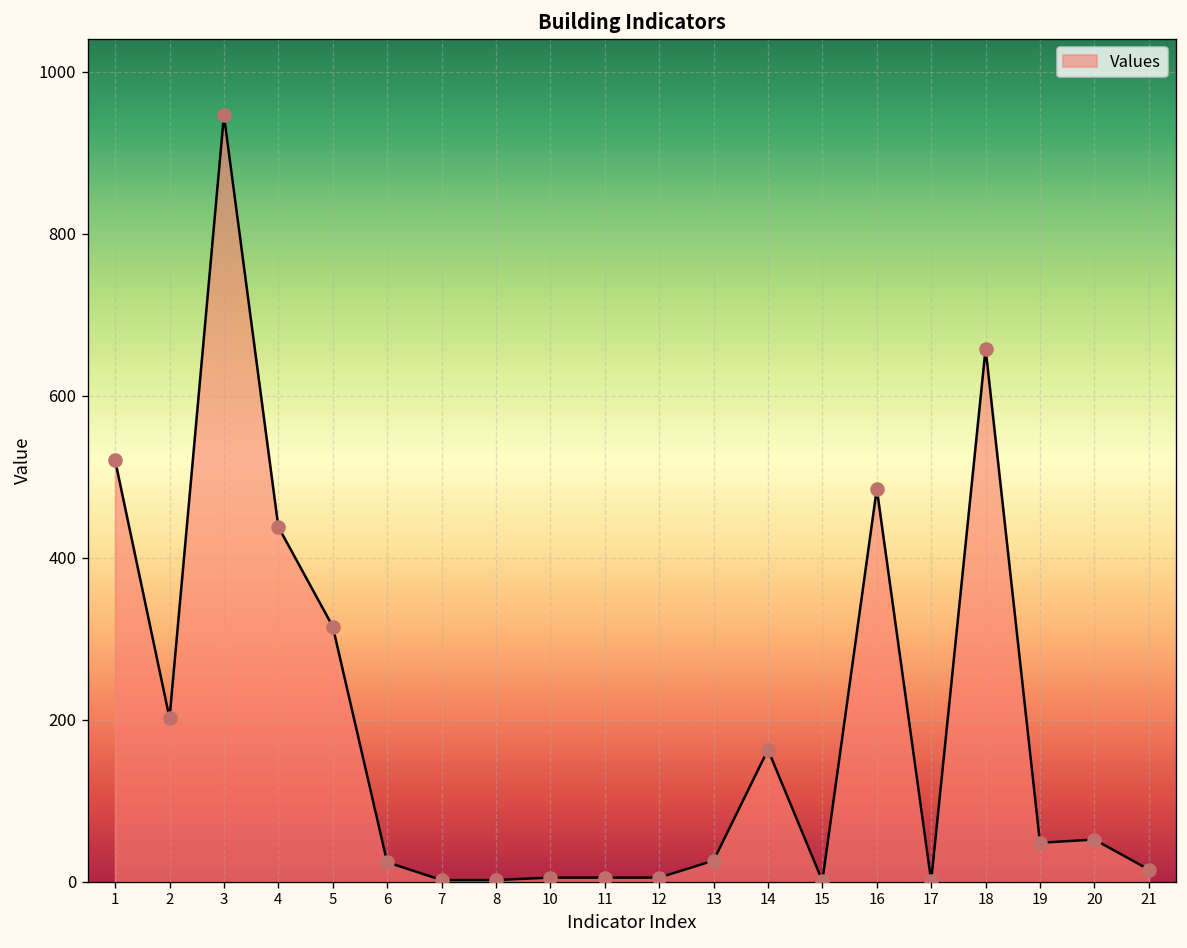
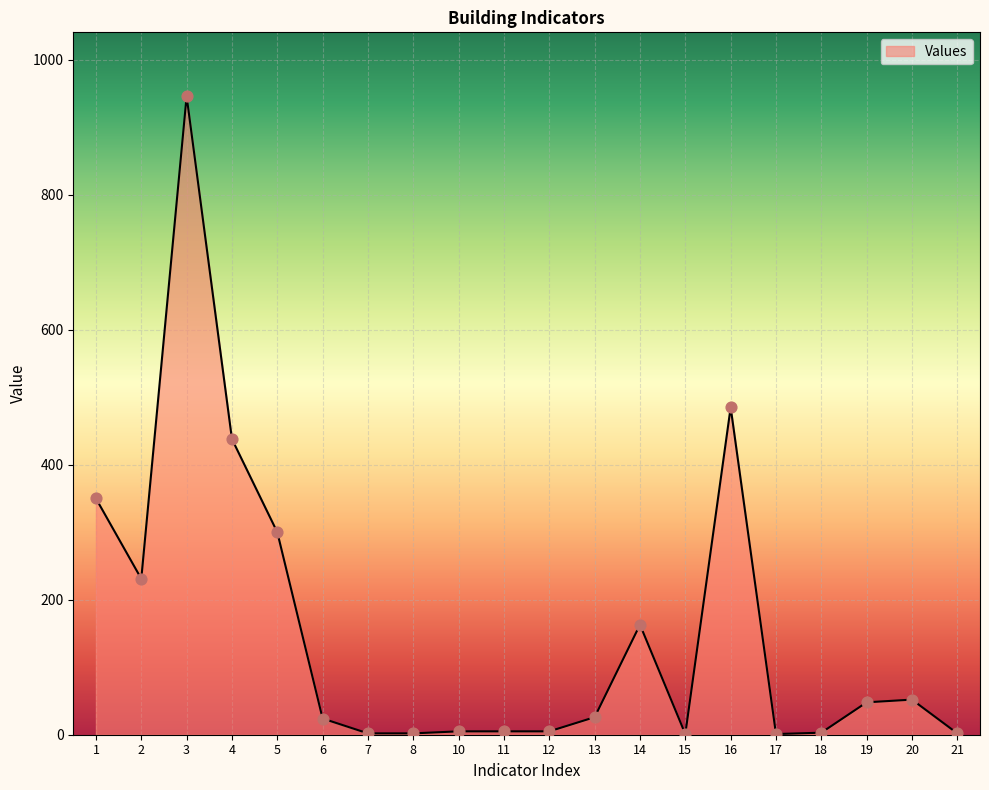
1: 520 -> 350
2: 200 -> 230
5: 320 -> 300
18: 660 -> 0
21: 20 -> 0
